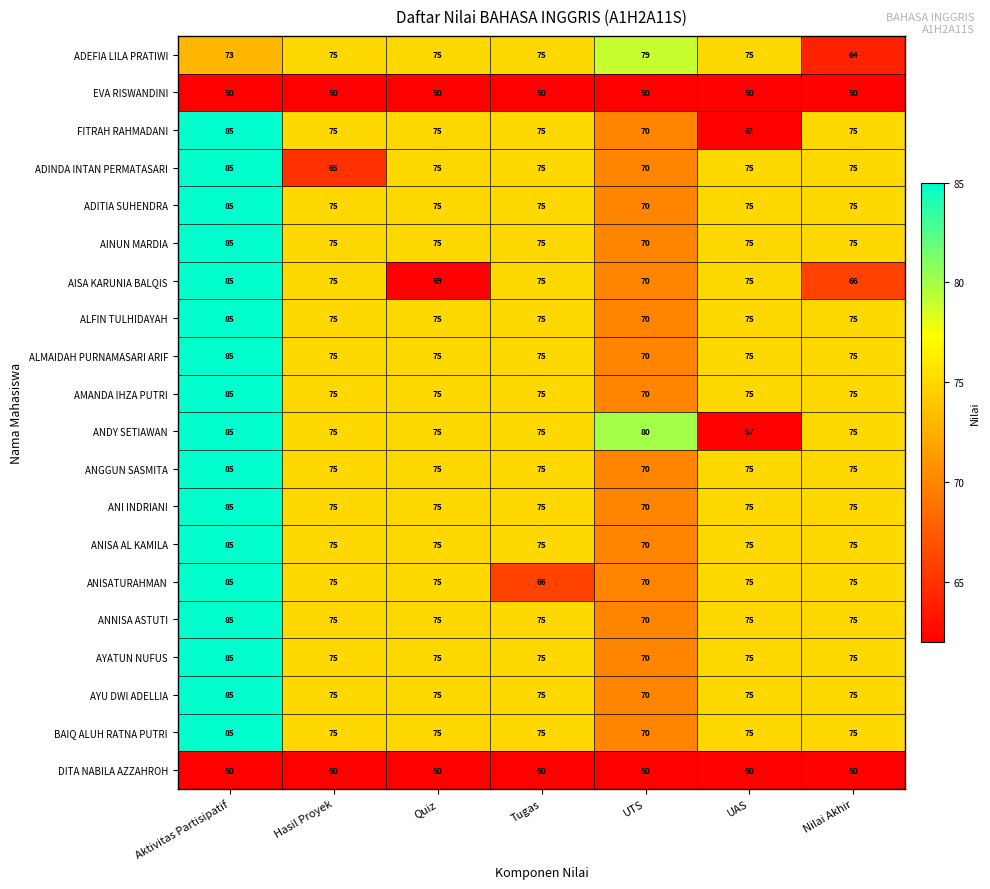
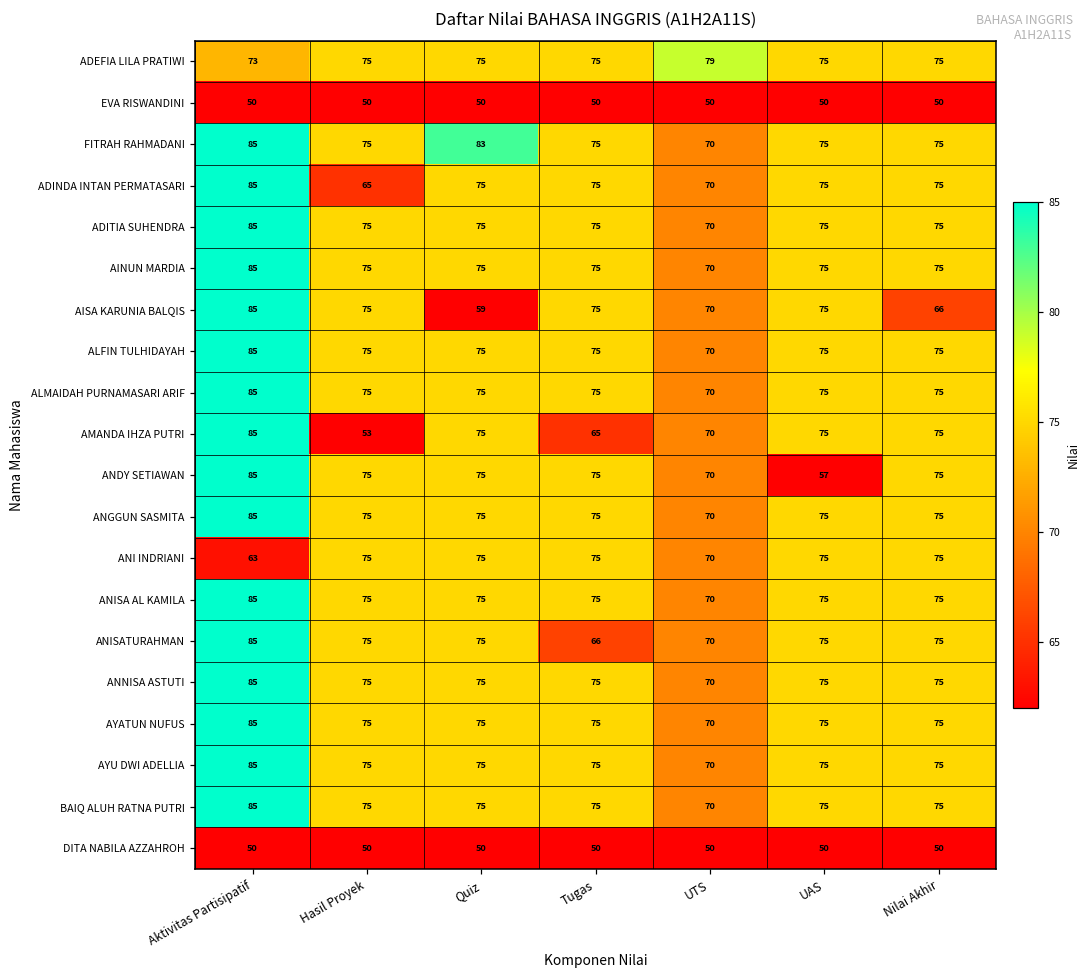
ADEFIA LILA PRATIWI, Nilai Akhir: 64 -> 75
FITRAH RAHMADANI, Quiz: 75 -> 83
FITRAH RAHMADANI, UAS: 61 -> 75
AMANDA IHZA PUTRI, Hasil Proyek: 75 -> 53
AMANDA IHZA PUTRI, Tugas: 75 -> 65
ANDY SETIAWAN, UTS: 80 -> 70
ANI INDRIANI, Aktivitas Partisipatif: 85 -> 63
